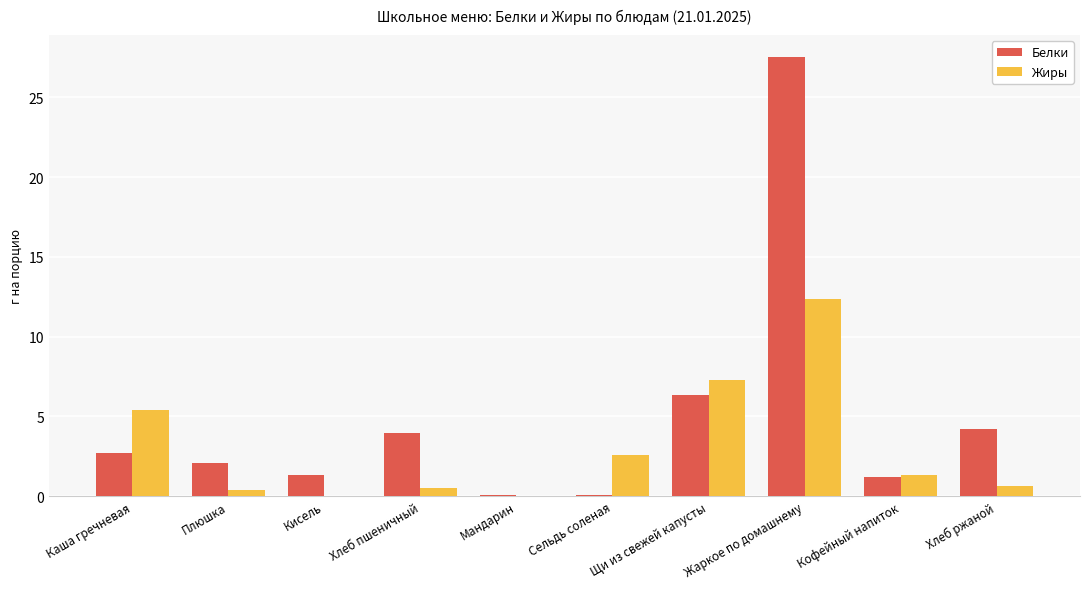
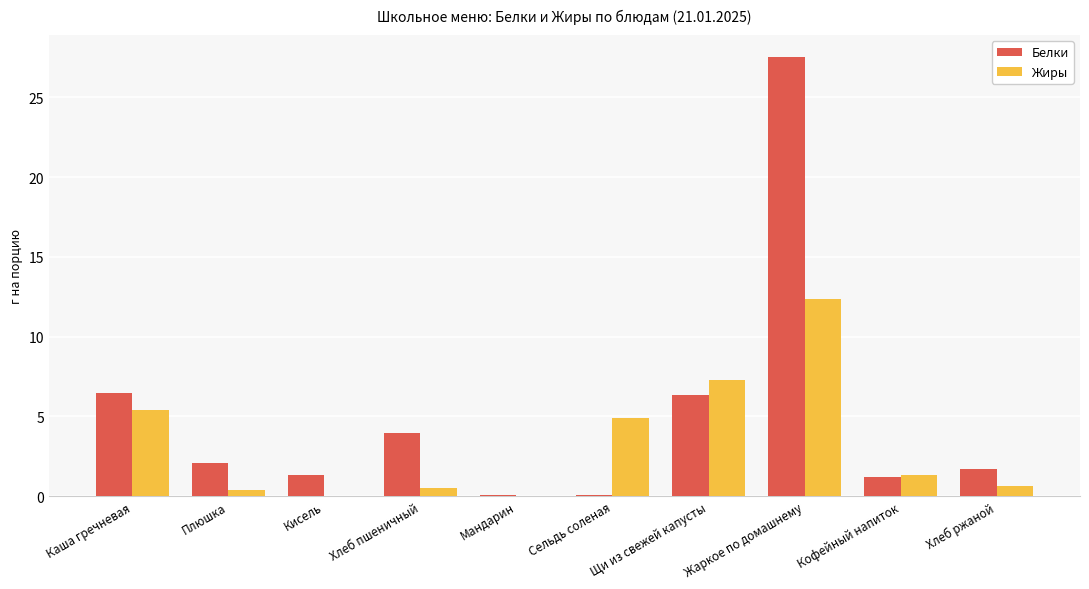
Белки, Каша гречневая: 2.7 -> 6.5
Жиры, Сельдь соленая: 2.6 -> 4.9
Белки, Хлеб ржаной: 4.2 -> 1.7
